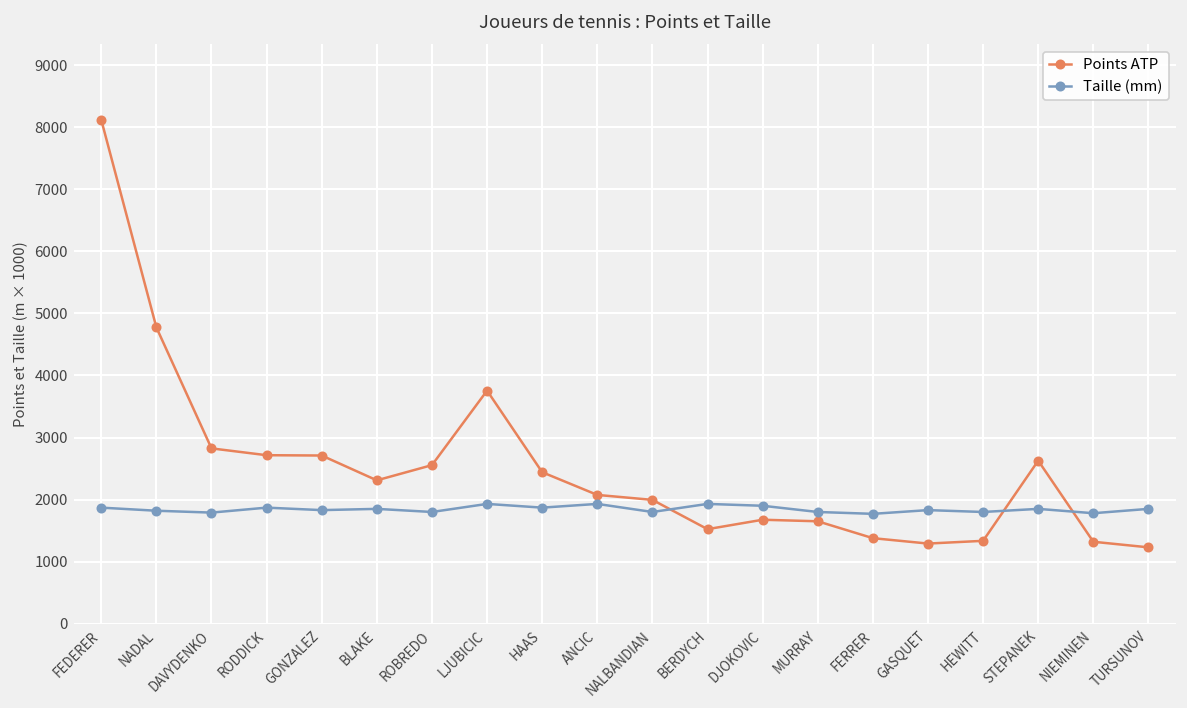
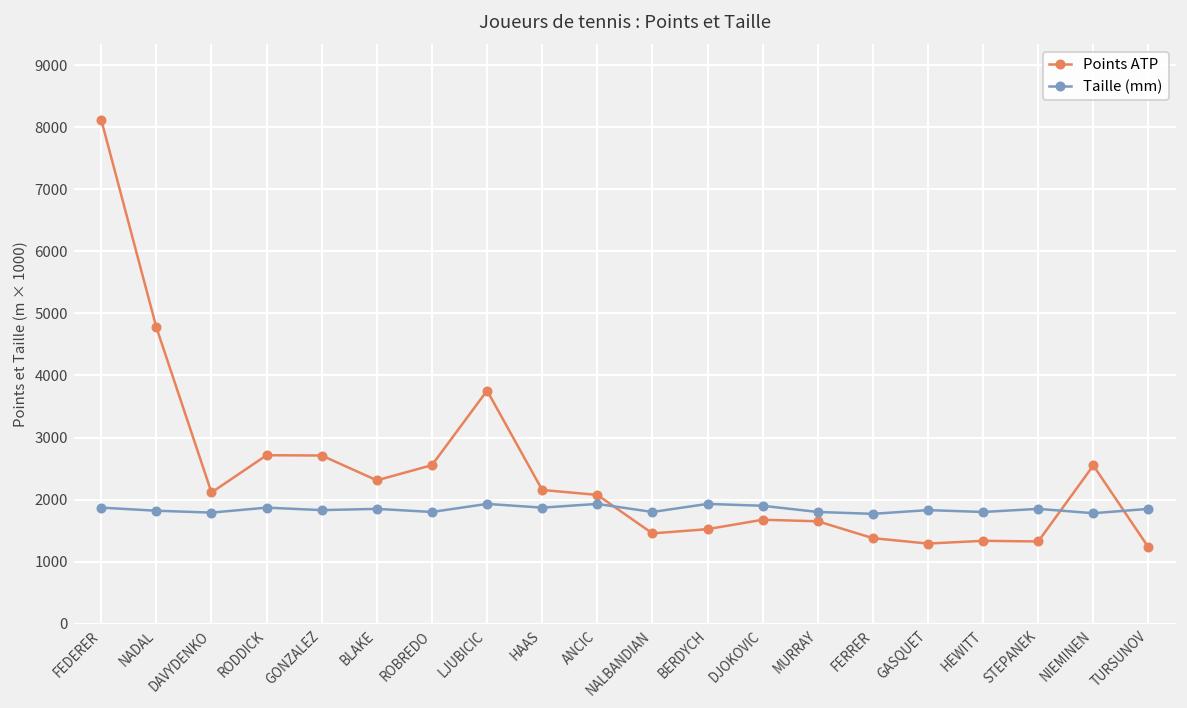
Points ATP, DAVYDENKO: 2800 -> 2100
Points ATP, HAAS: 2400 -> 2200
Points ATP, NALBANDIAN: 2000 -> 1500
Points ATP, STEPANEK: 2600 -> 1300
Points ATP, NIEMINEN: 1300 -> 2600
